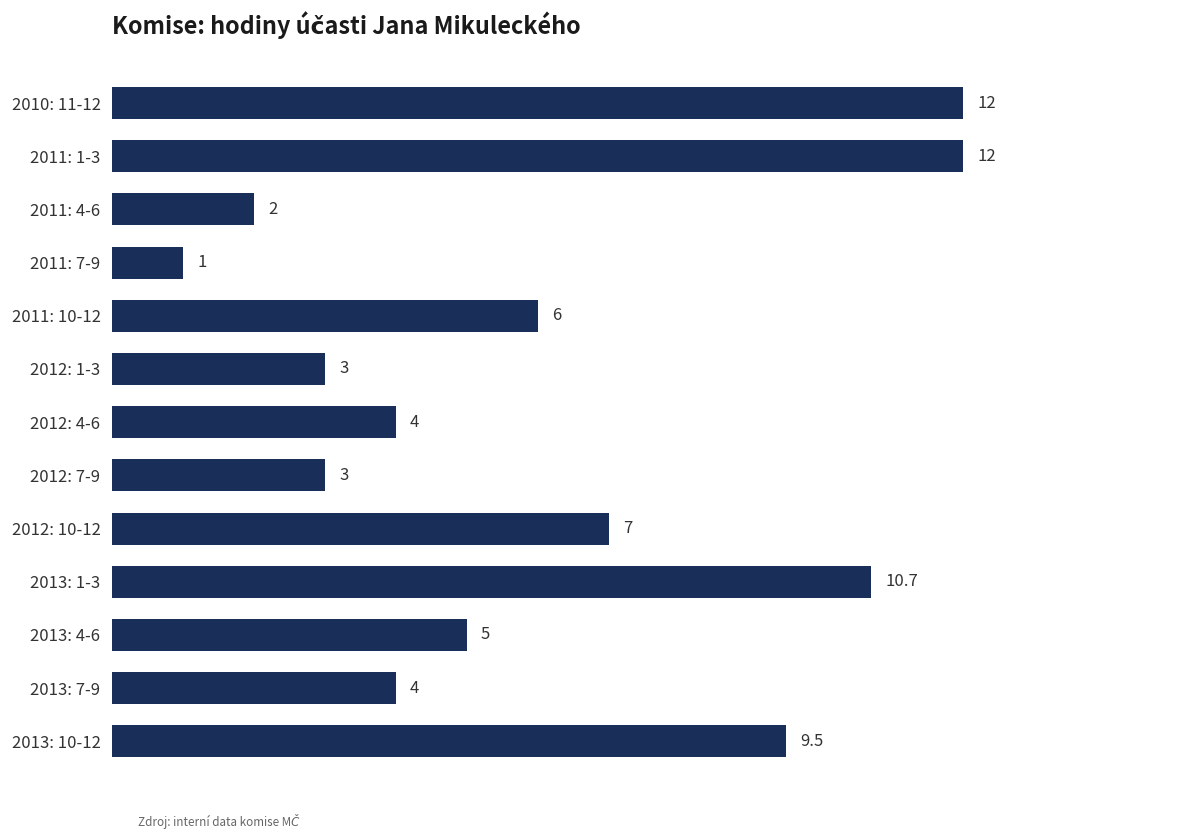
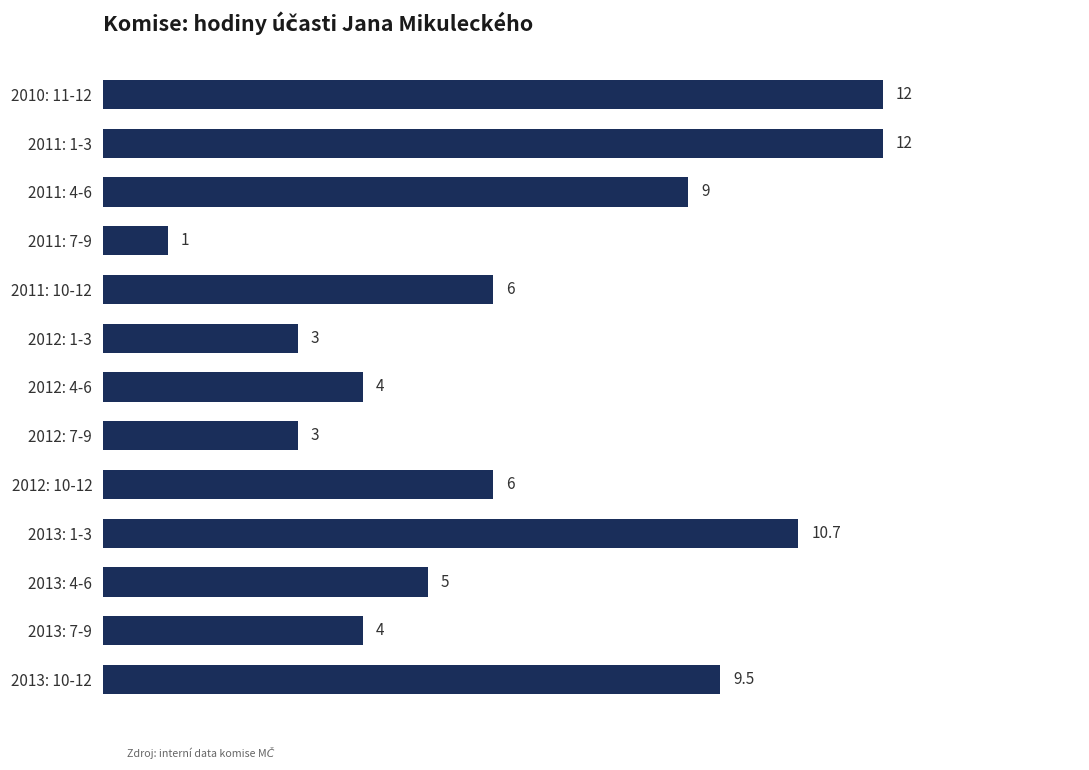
2011: 4-6: 2 -> 9
2012: 10-12: 7 -> 6
